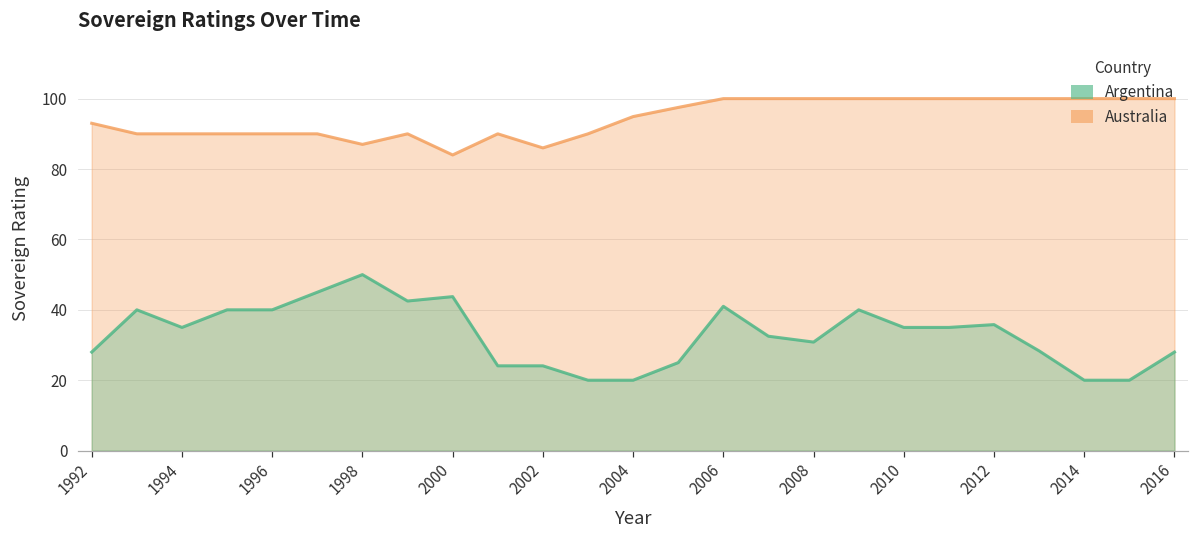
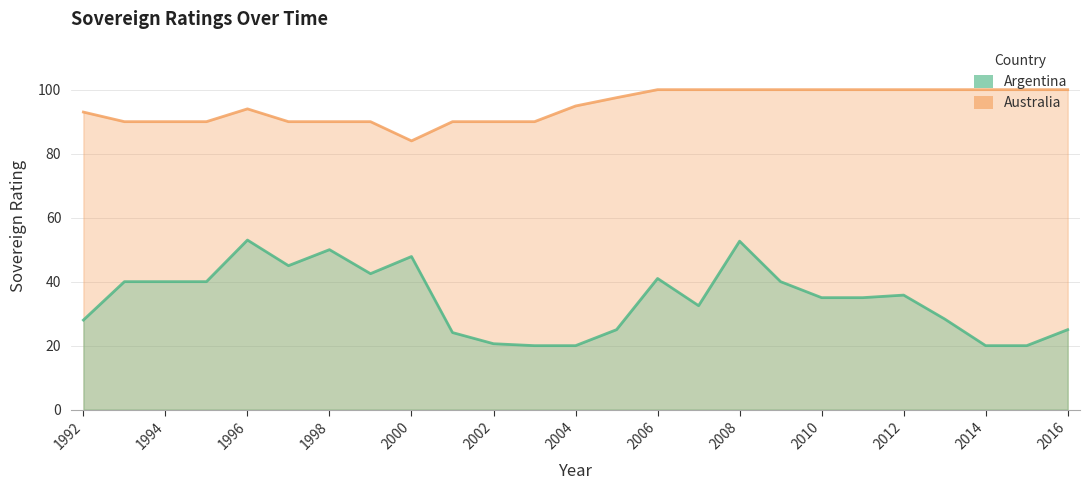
Argentina, 1994: 35 -> 40
Australia, 1996: 90 -> 94
Argentina, 1996: 40 -> 53
Australia, 1998: 87 -> 90
Argentina, 2000: 44 -> 48
Australia, 2002: 86 -> 90
Argentina, 2002: 24 -> 21
Argentina, 2008: 31 -> 53
Argentina, 2016: 28 -> 25
